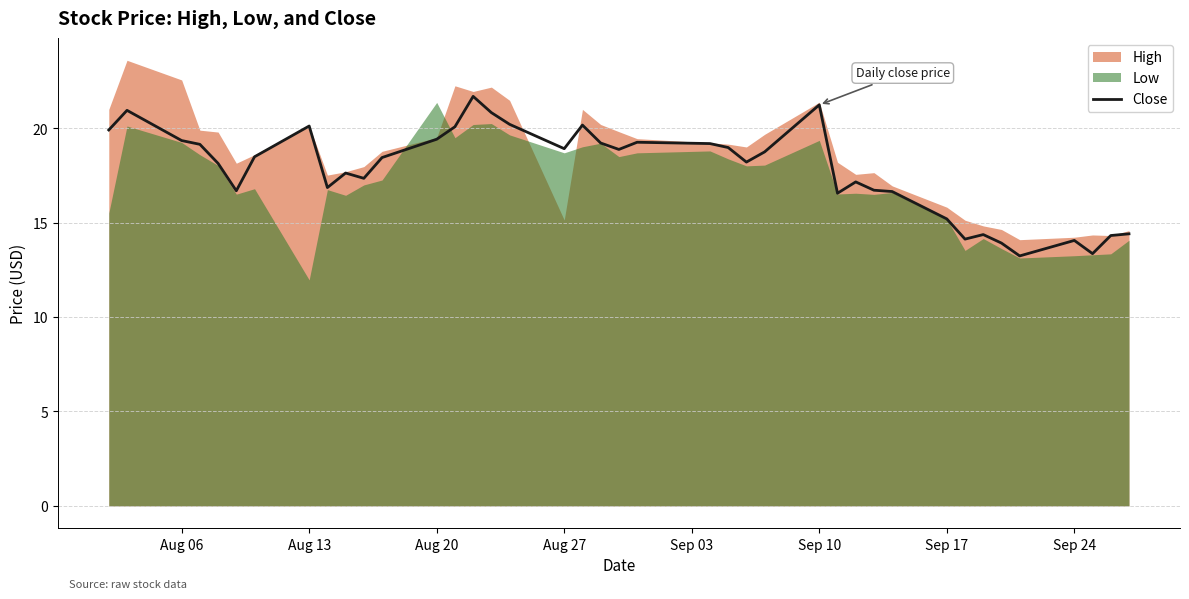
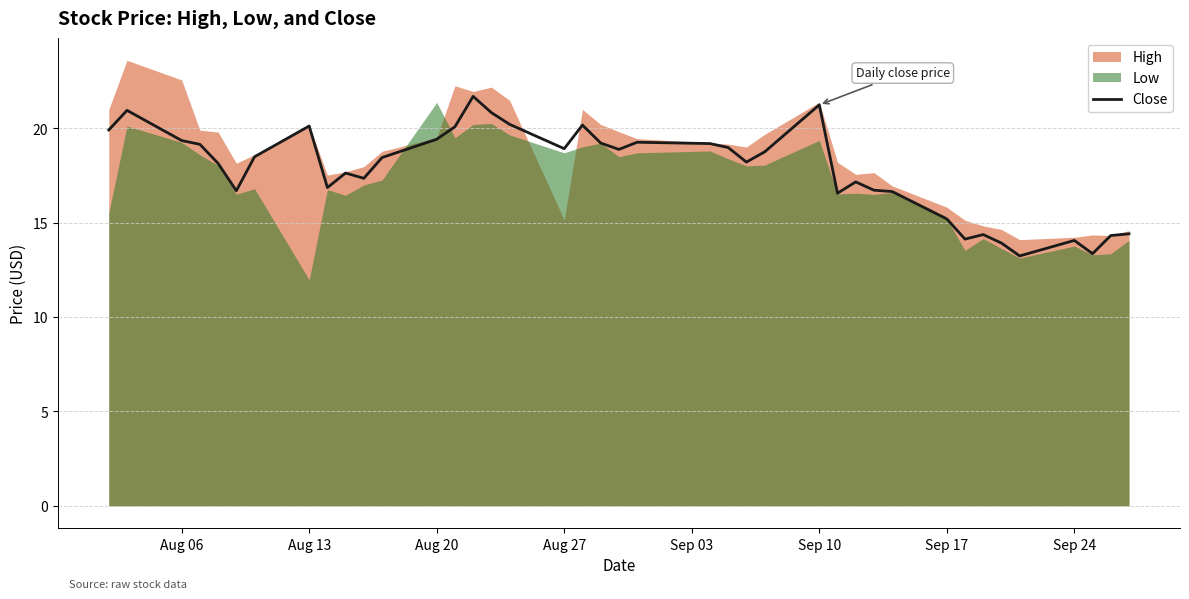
Low, Sep 24: 13.3 -> 13.8
